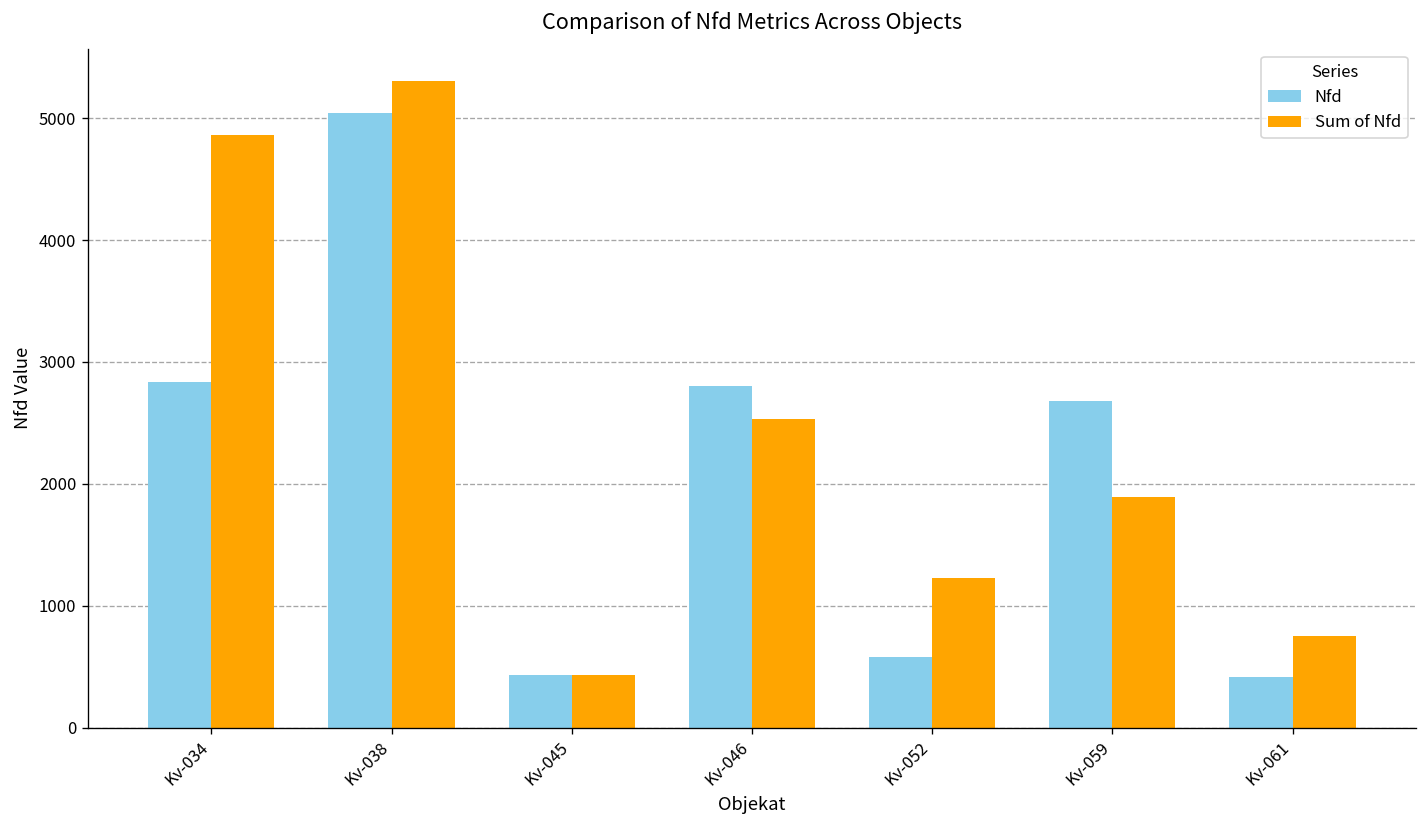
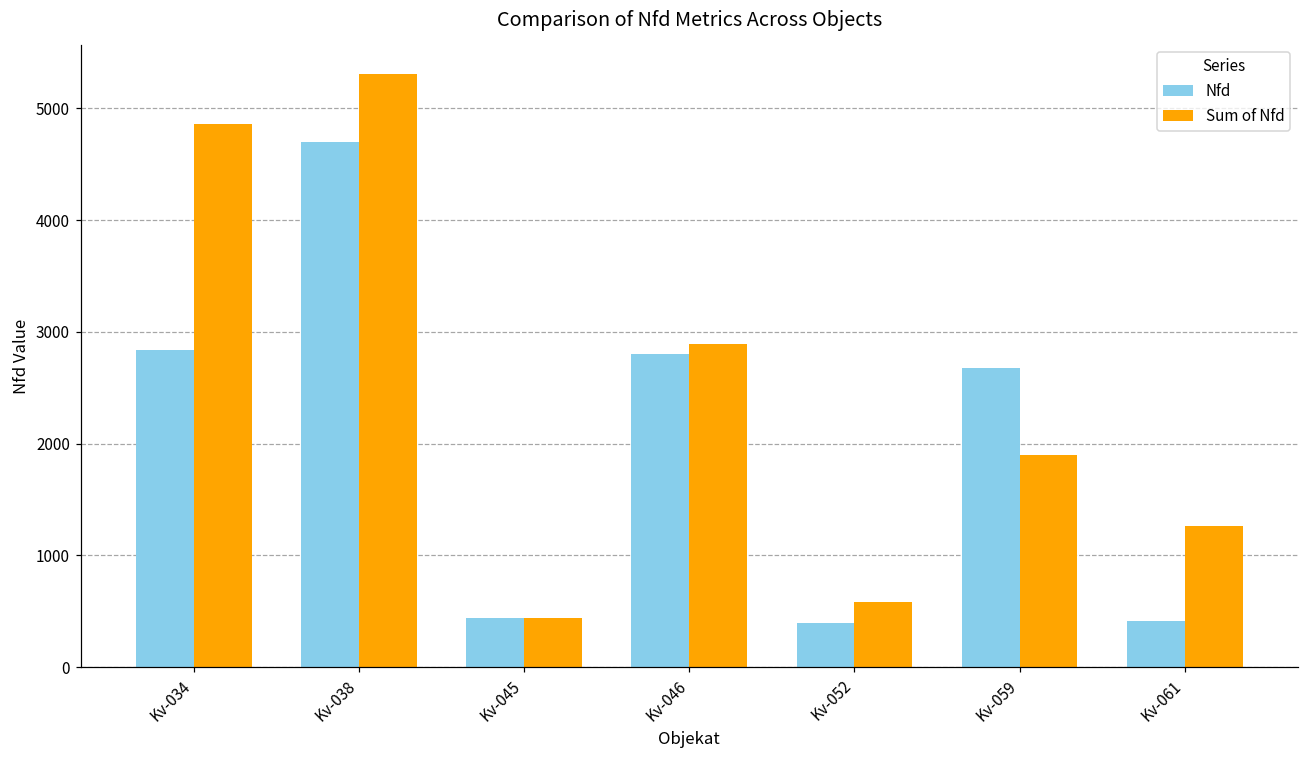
Nfd, Kv-038: 5040 -> 4690
Sum of Nfd, Kv-046: 2540 -> 2890
Nfd, Kv-052: 580 -> 400
Sum of Nfd, Kv-052: 1230 -> 580
Sum of Nfd, Kv-061: 750 -> 1260
